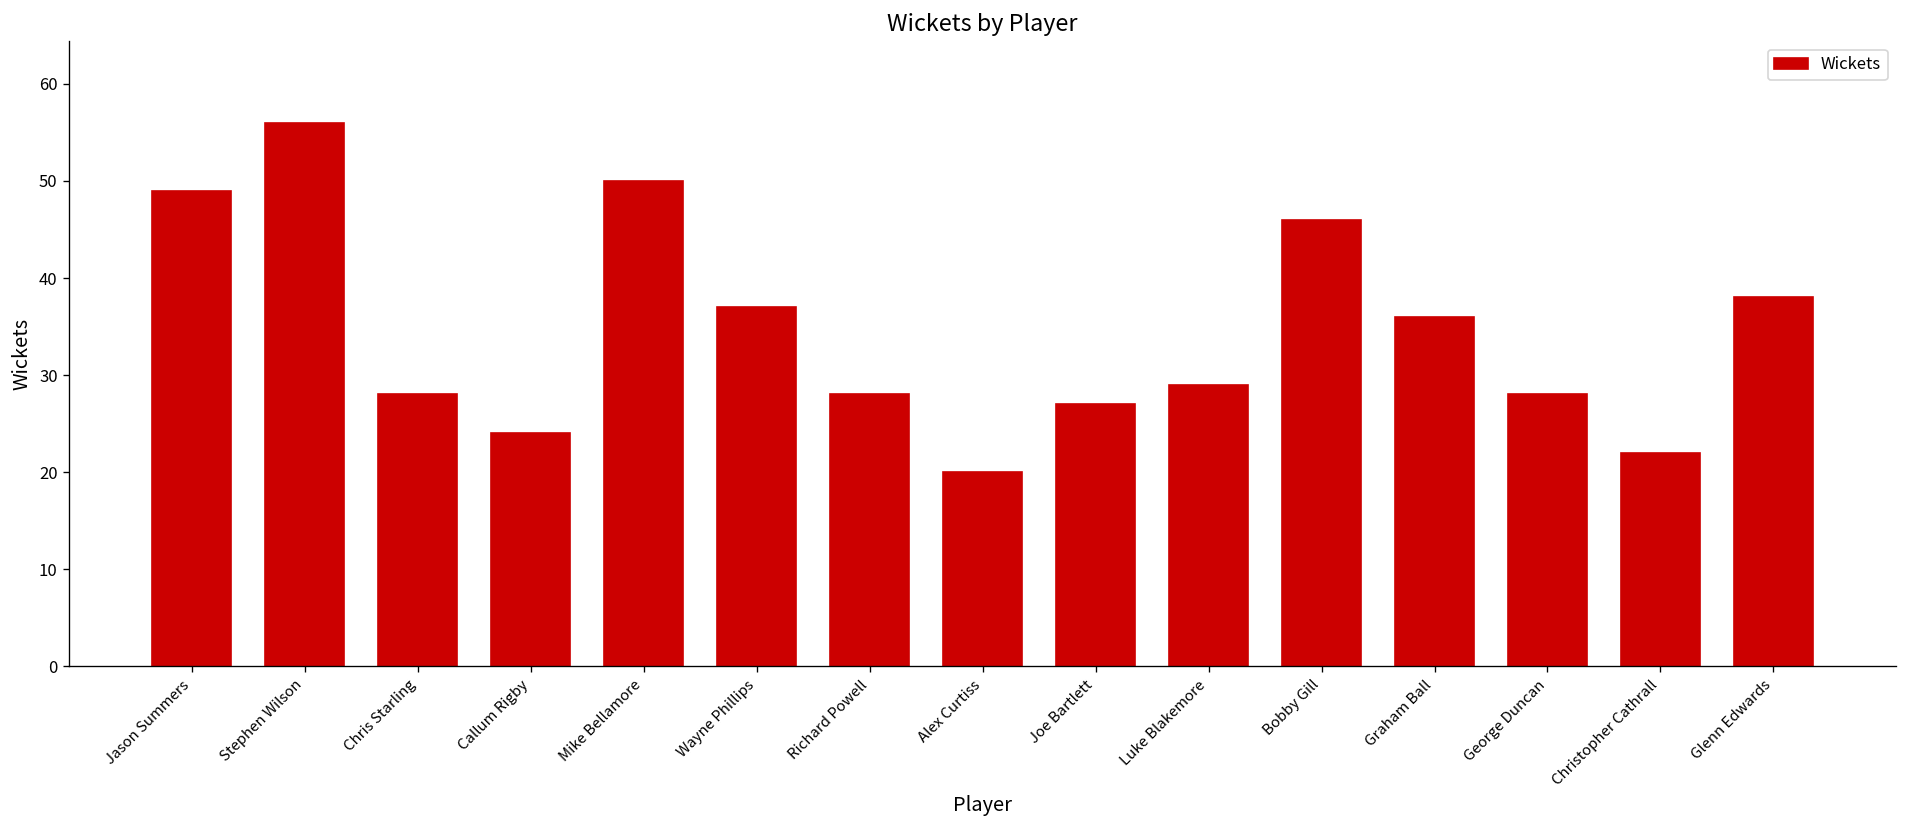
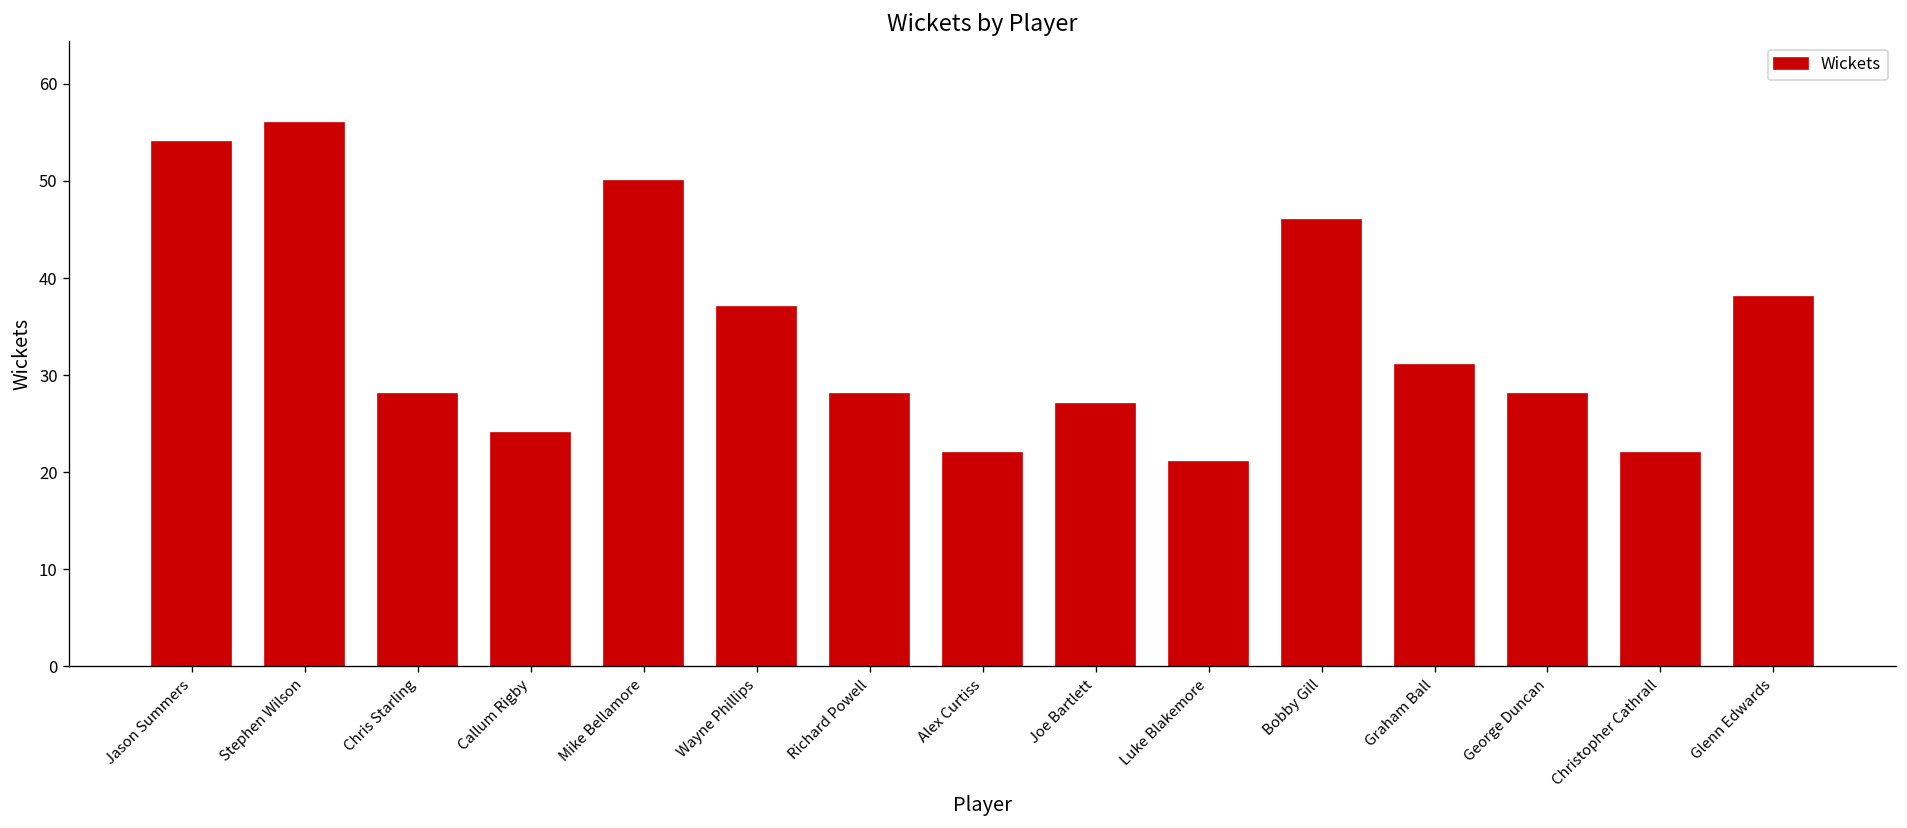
Jason Summers: 49 -> 54
Alex Curtiss: 20 -> 22
Luke Blakemore: 29 -> 21
Graham Ball: 36 -> 31
